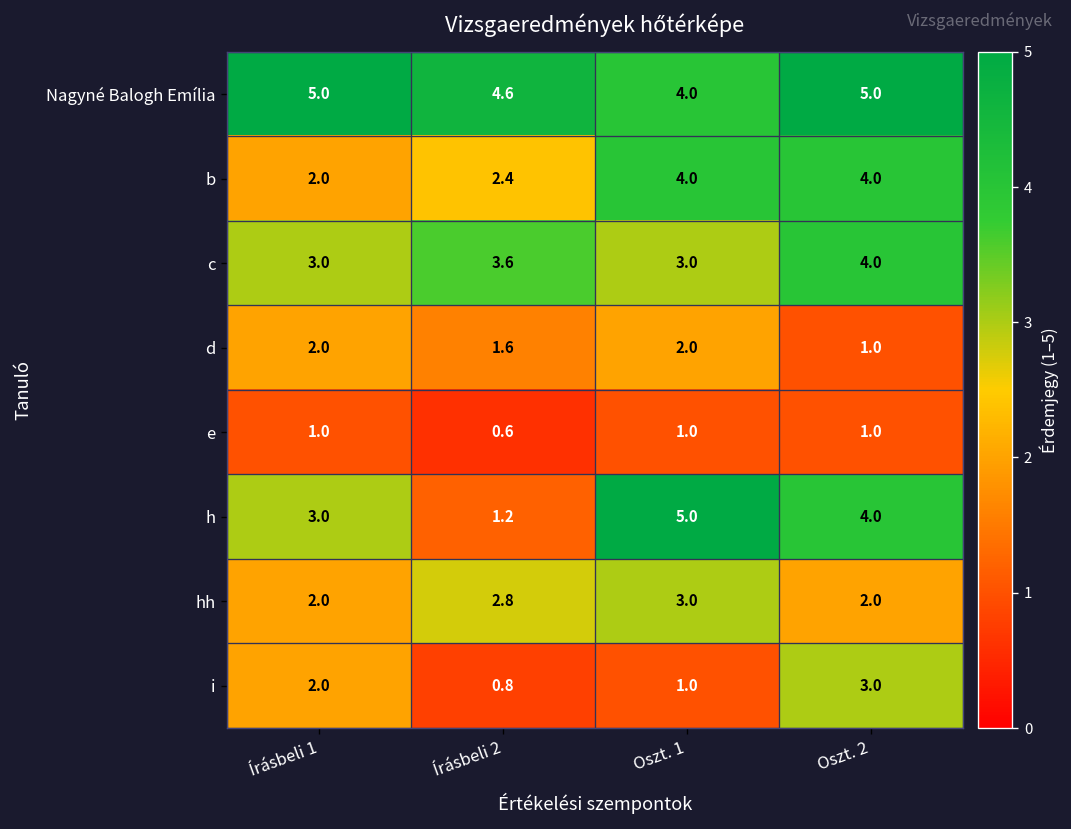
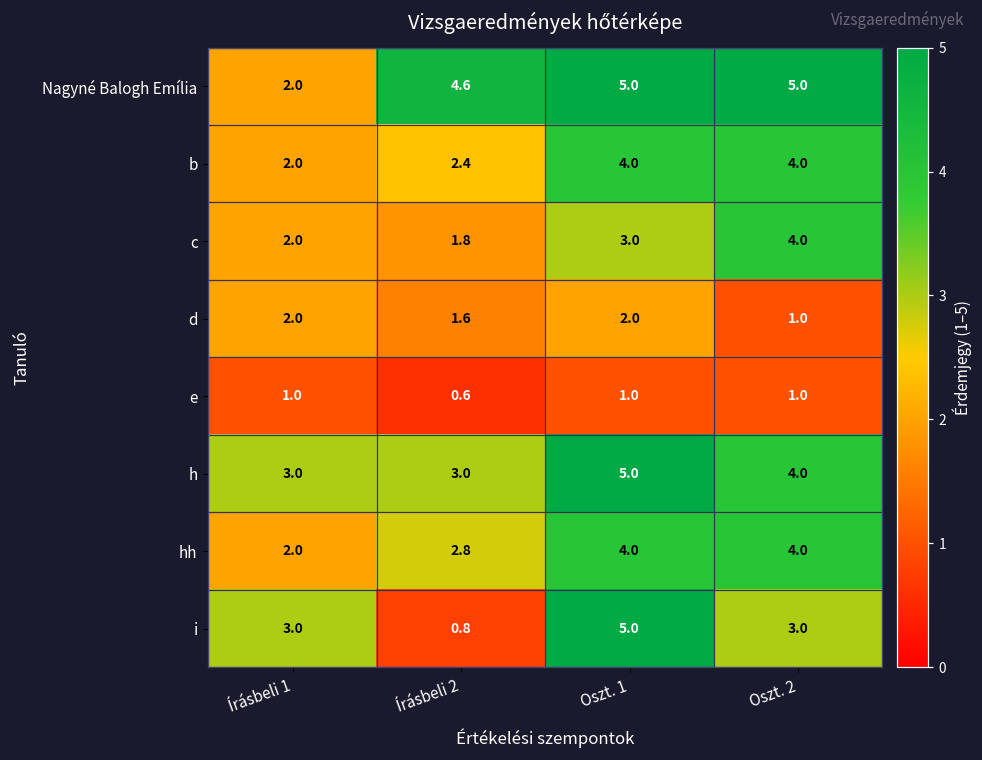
Nagyné Balogh Emília, Írásbeli 1: 5.0 -> 2.0
Nagyné Balogh Emília, Oszt. 1: 4.0 -> 5.0
c, Írásbeli 1: 3.0 -> 2.0
c, Írásbeli 2: 3.6 -> 1.8
h, Írásbeli 2: 1.2 -> 3.0
hh, Oszt. 1: 3.0 -> 4.0
hh, Oszt. 2: 2.0 -> 4.0
i, Írásbeli 1: 2.0 -> 3.0
i, Oszt. 1: 1.0 -> 5.0
